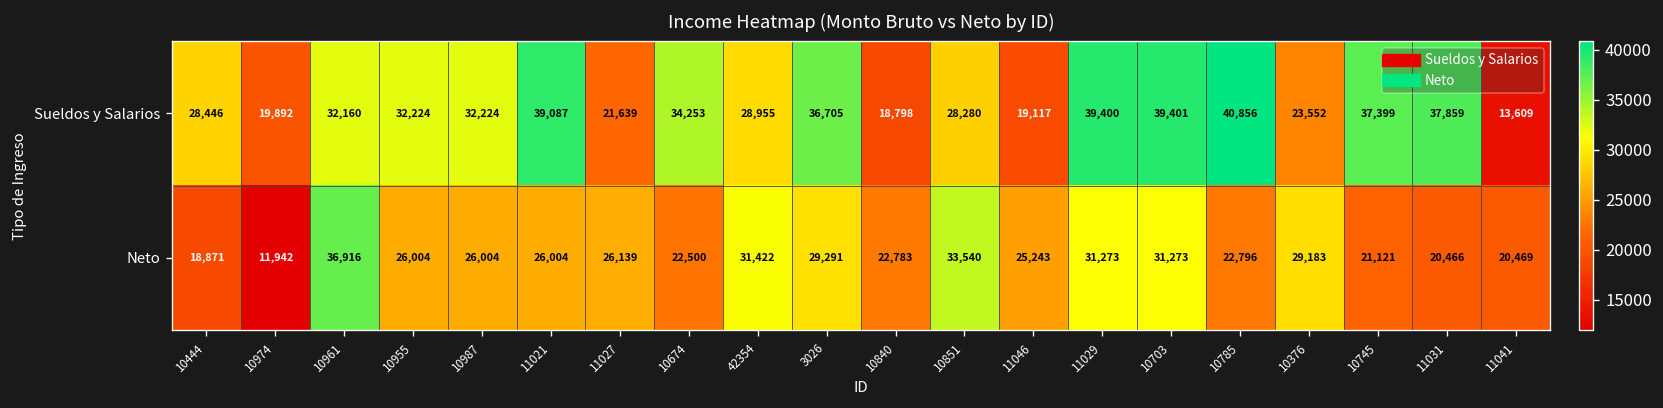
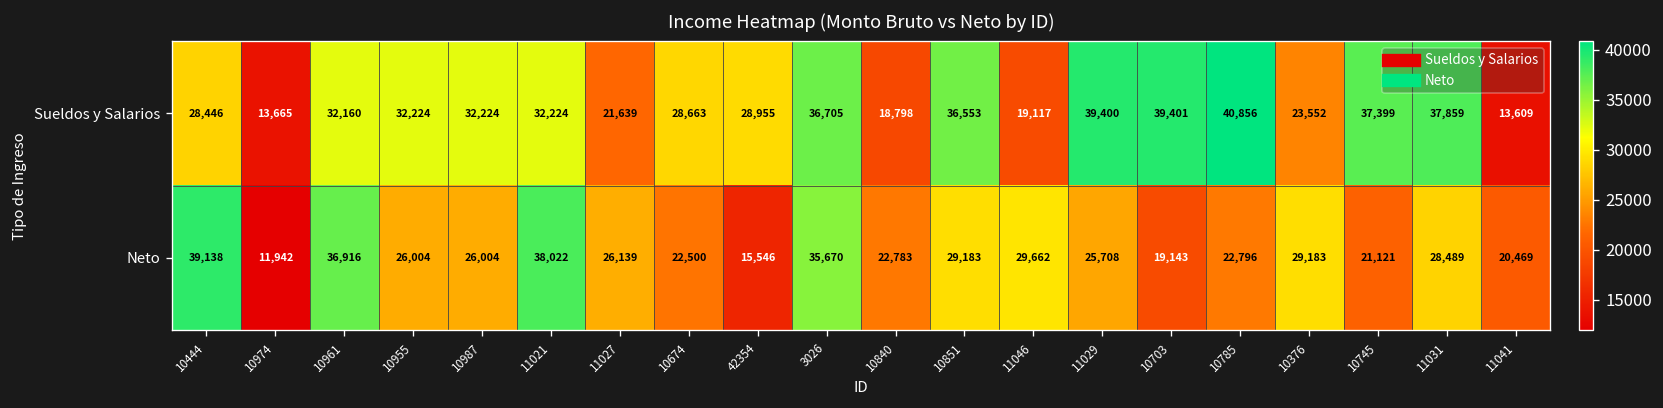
Sueldos y Salarios, 10974: 19,892 -> 13,665
Sueldos y Salarios, 11021: 39,087 -> 32,224
Sueldos y Salarios, 10674: 34,253 -> 28,663
Sueldos y Salarios, 10851: 28,280 -> 36,553
Neto, 10444: 18,871 -> 39,138
Neto, 11021: 26,004 -> 38,022
Neto, 42354: 31,422 -> 15,546
Neto, 3026: 29,291 -> 35,670
Neto, 10851: 33,540 -> 29,183
Neto, 11046: 25,243 -> 29,662
Neto, 11029: 31,273 -> 25,708
Neto, 10703: 31,273 -> 19,143
Neto, 11031: 20,466 -> 28,489
